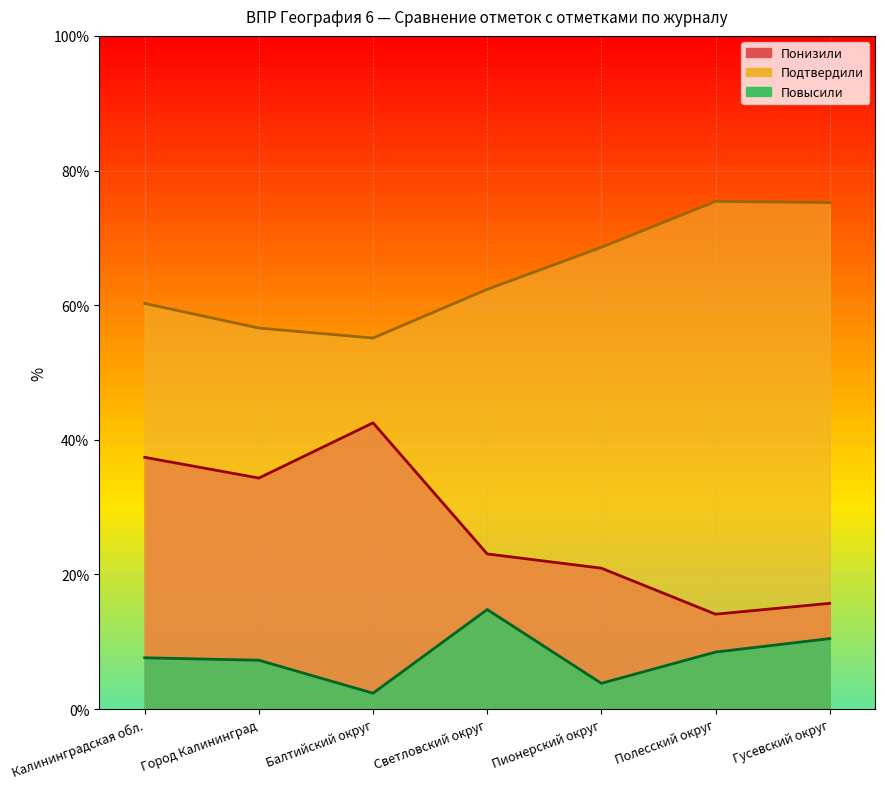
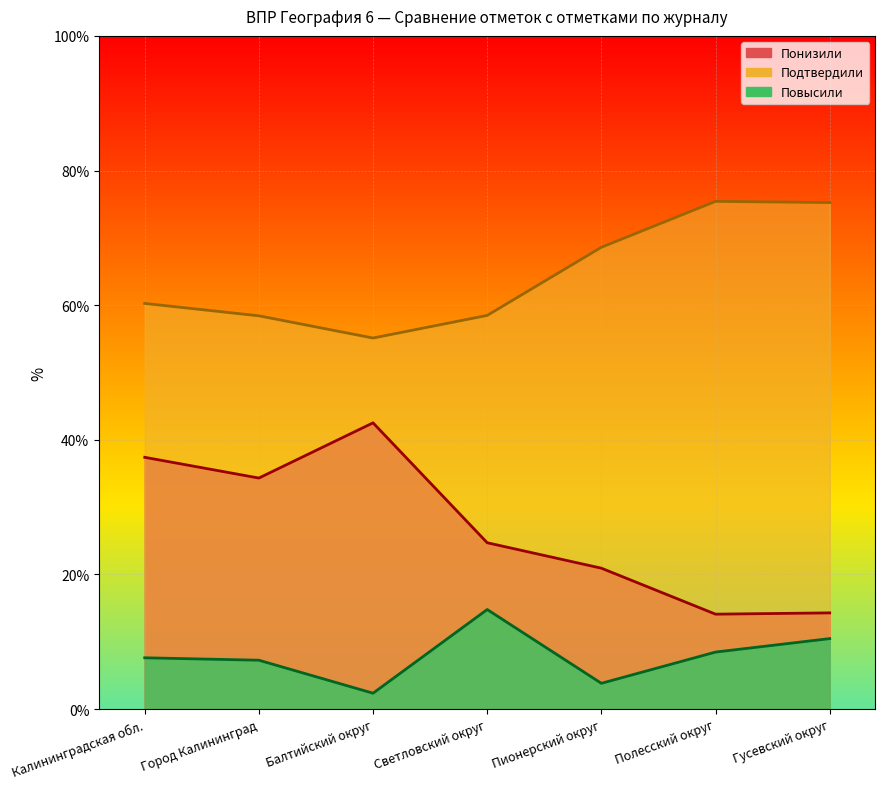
Подтвердили, Город Калининград: 57% -> 58%
Понизили, Светловский округ: 23% -> 25%
Подтвердили, Светловский округ: 62% -> 58%
Понизили, Гусевский округ: 16% -> 14%
